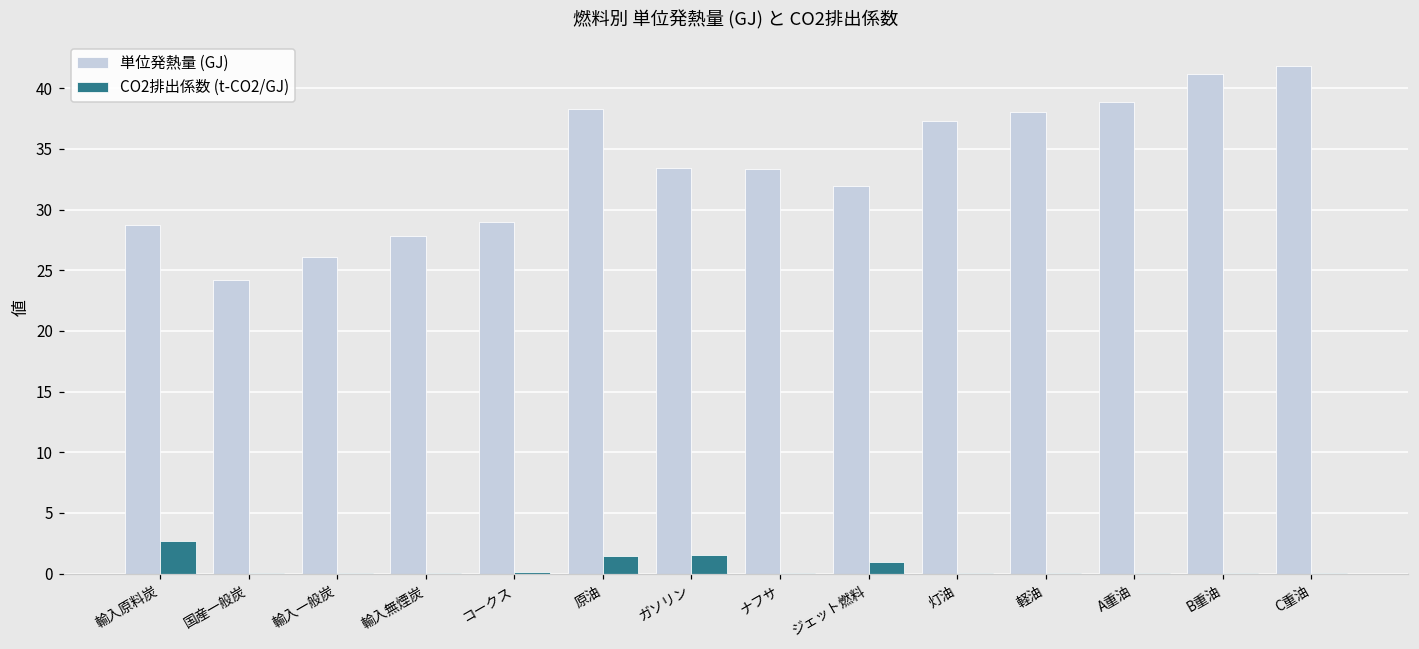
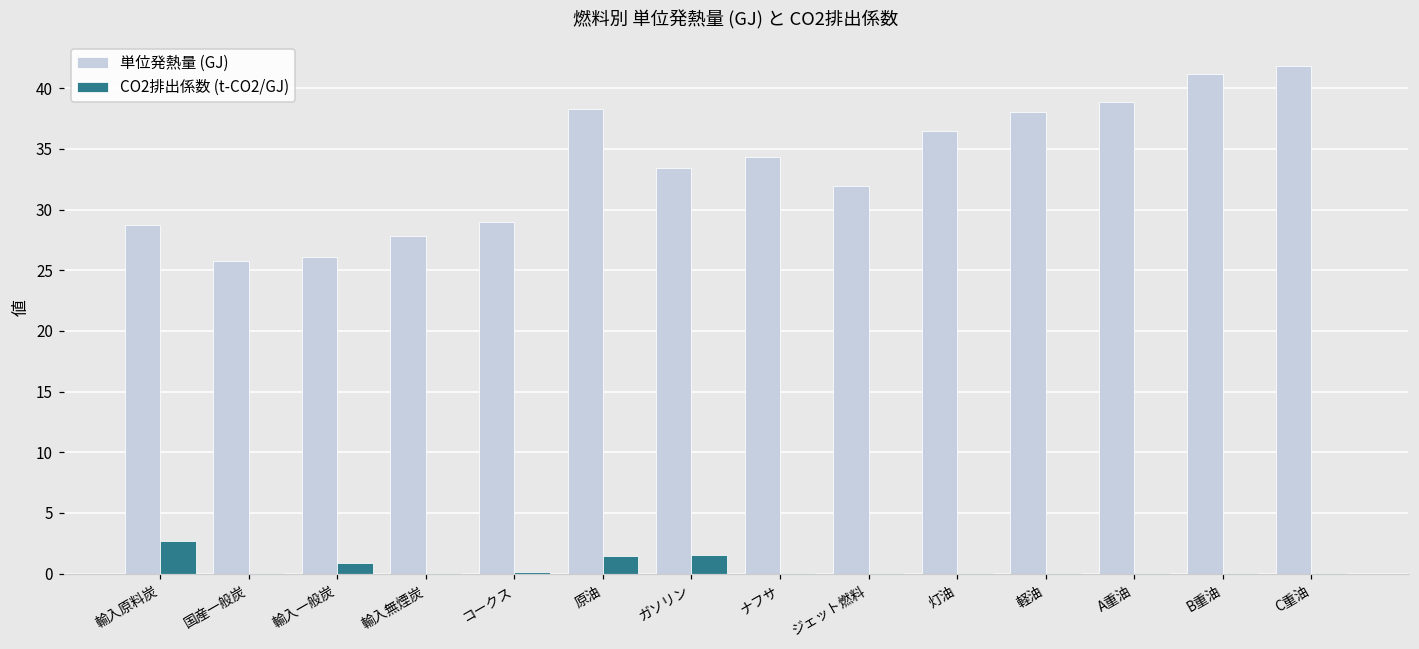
単位発熱量 (GJ), 国産一般炭: 24.2 -> 25.8
CO2排出係数 (t-CO2/GJ), 輸入一般炭: 0.1 -> 0.9
単位発熱量 (GJ), ナフサ: 33.3 -> 34.3
CO2排出係数 (t-CO2/GJ), ジェット燃料: 1.0 -> 0.1
単位発熱量 (GJ), 灯油: 37.3 -> 36.5
